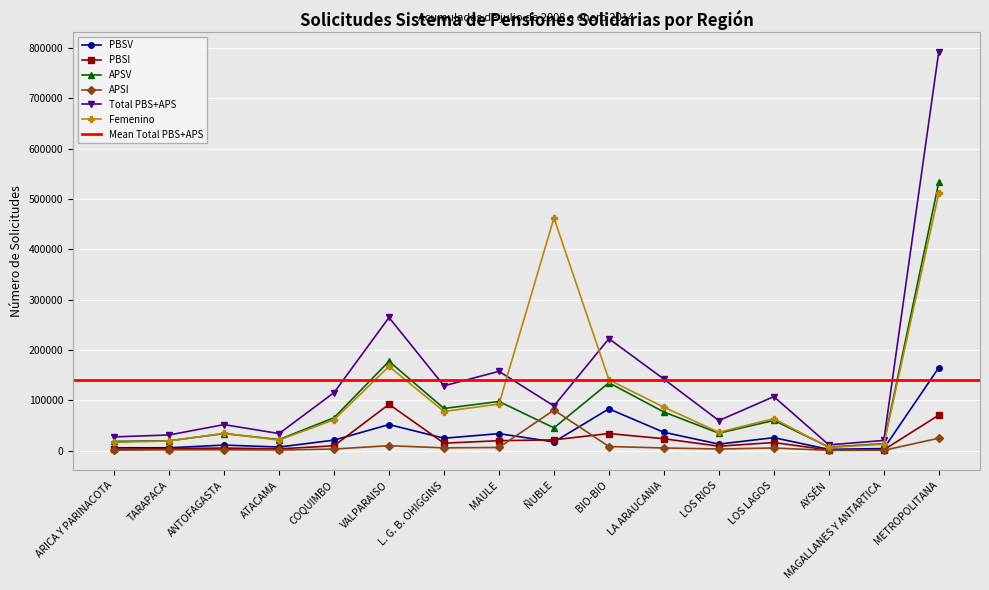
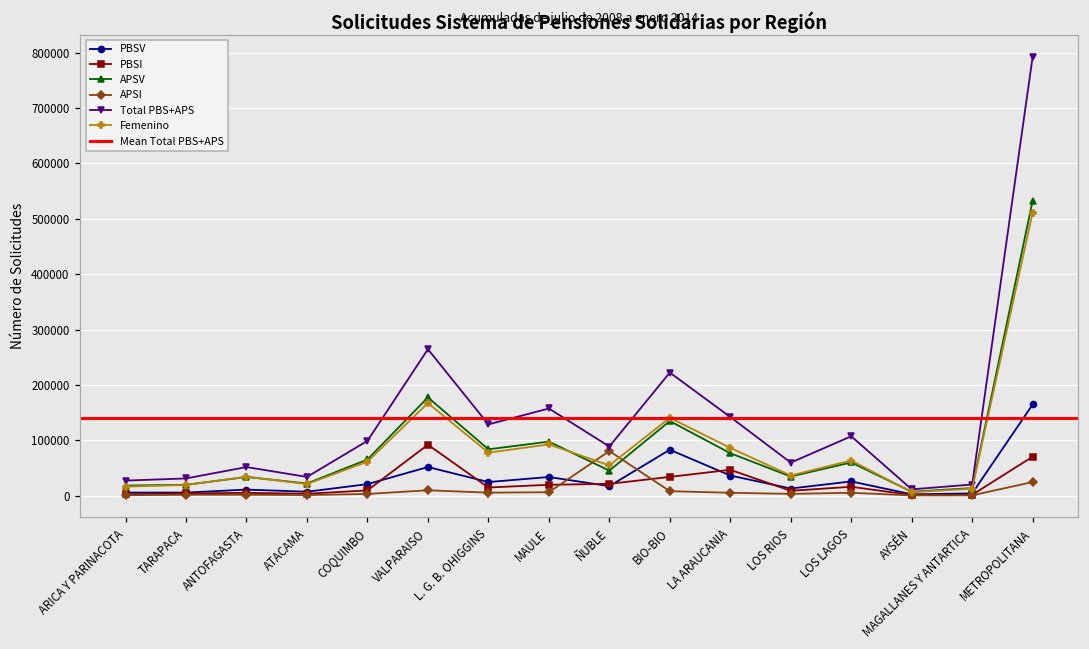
Total PBS+APS, COQUIMBO: 120000 -> 100000
Femenino, ÑUBLE: 460000 -> 50000
PBSI, LA ARAUCANIA: 20000 -> 50000
